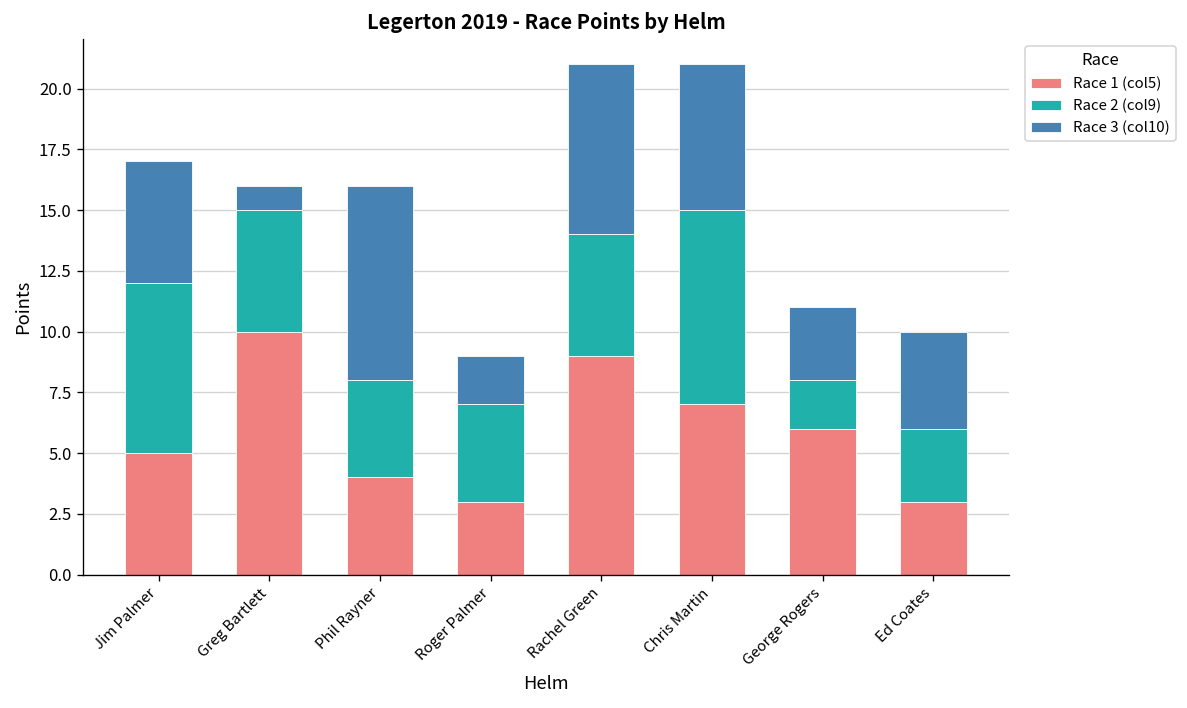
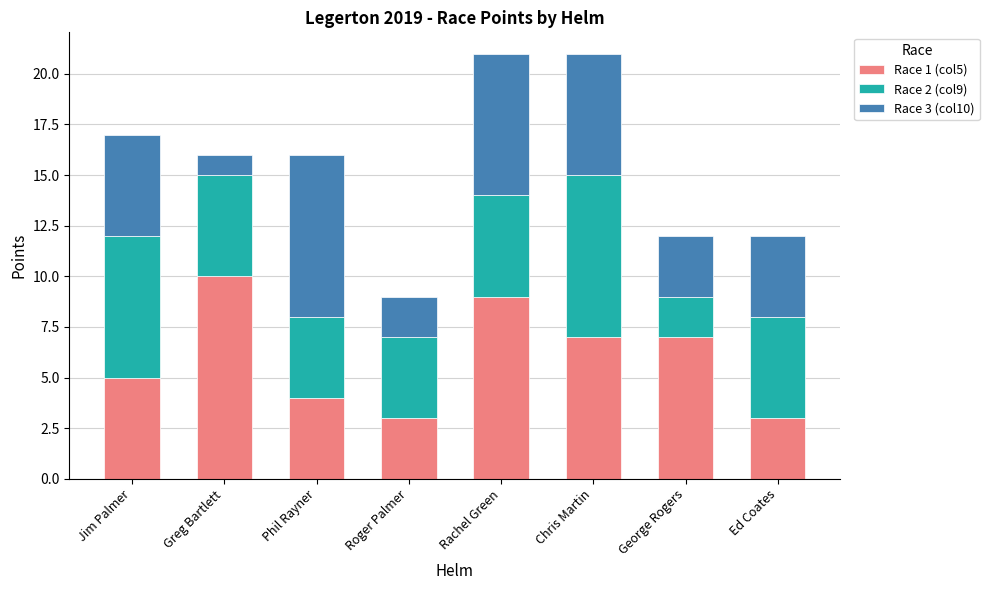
Race 1 (col5), George Rogers: 6 -> 7
Race 2 (col9), Ed Coates: 3 -> 5
